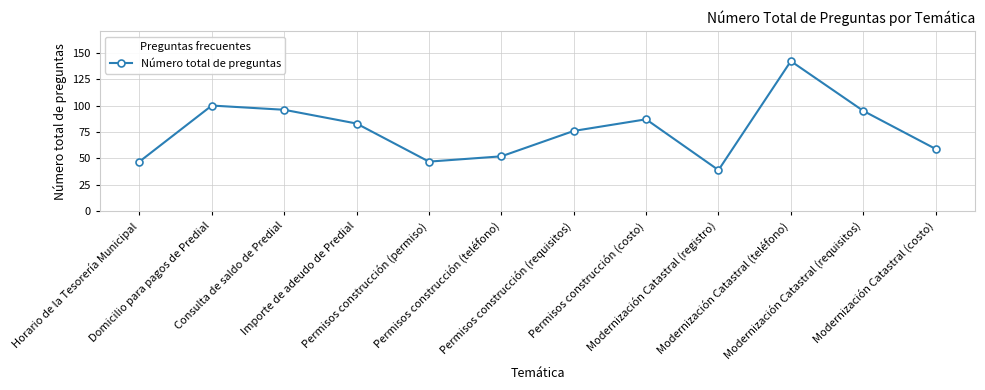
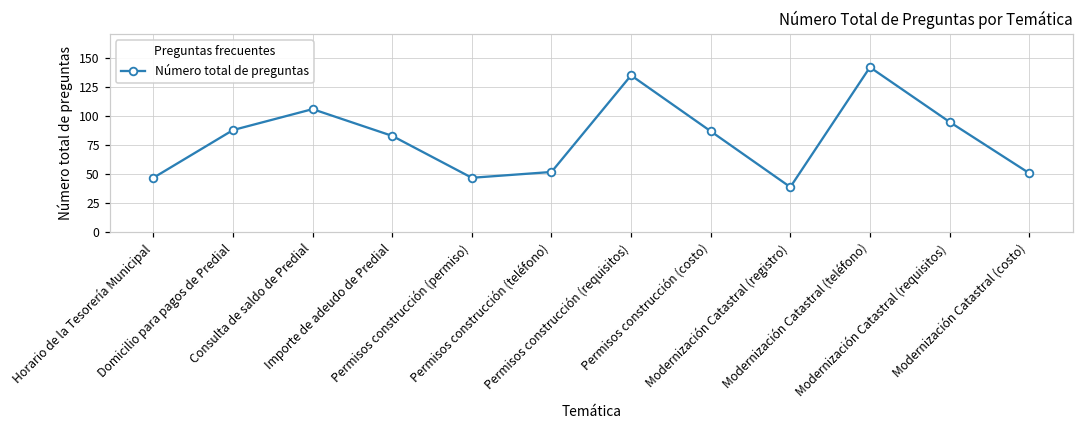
Domicilio para pagos de Predial: 100 -> 88
Consulta de saldo de Predial: 96 -> 106
Permisos construcción (requisitos): 76 -> 135
Modernización Catastral (costo): 59 -> 51
